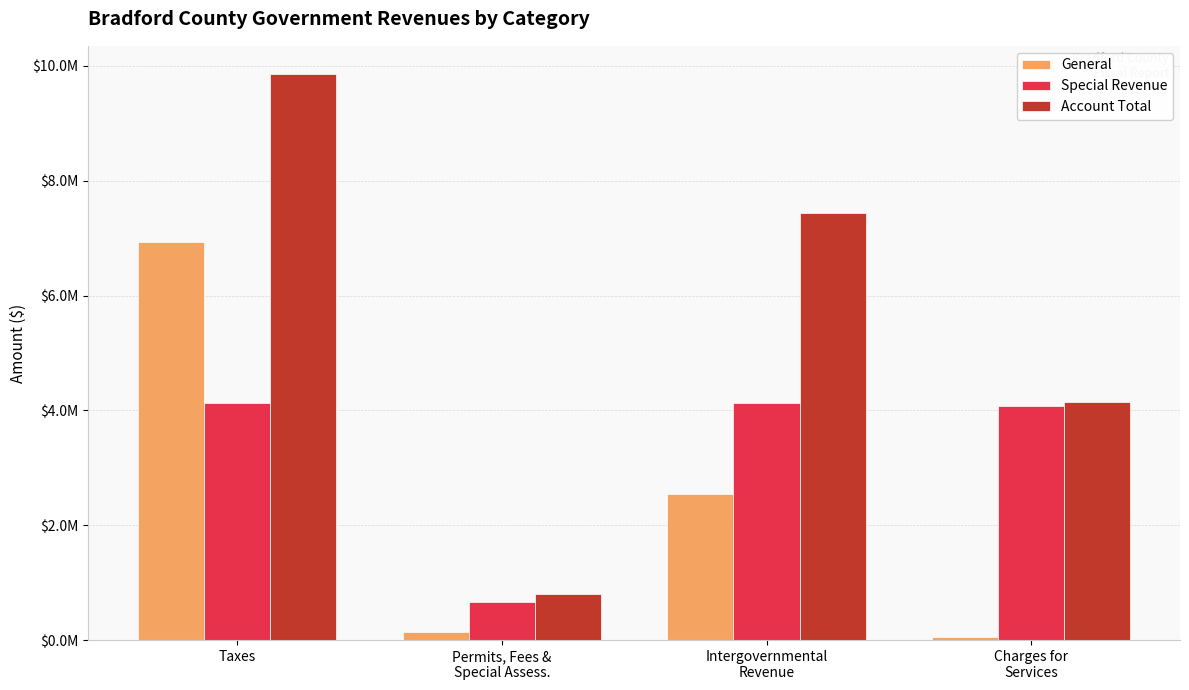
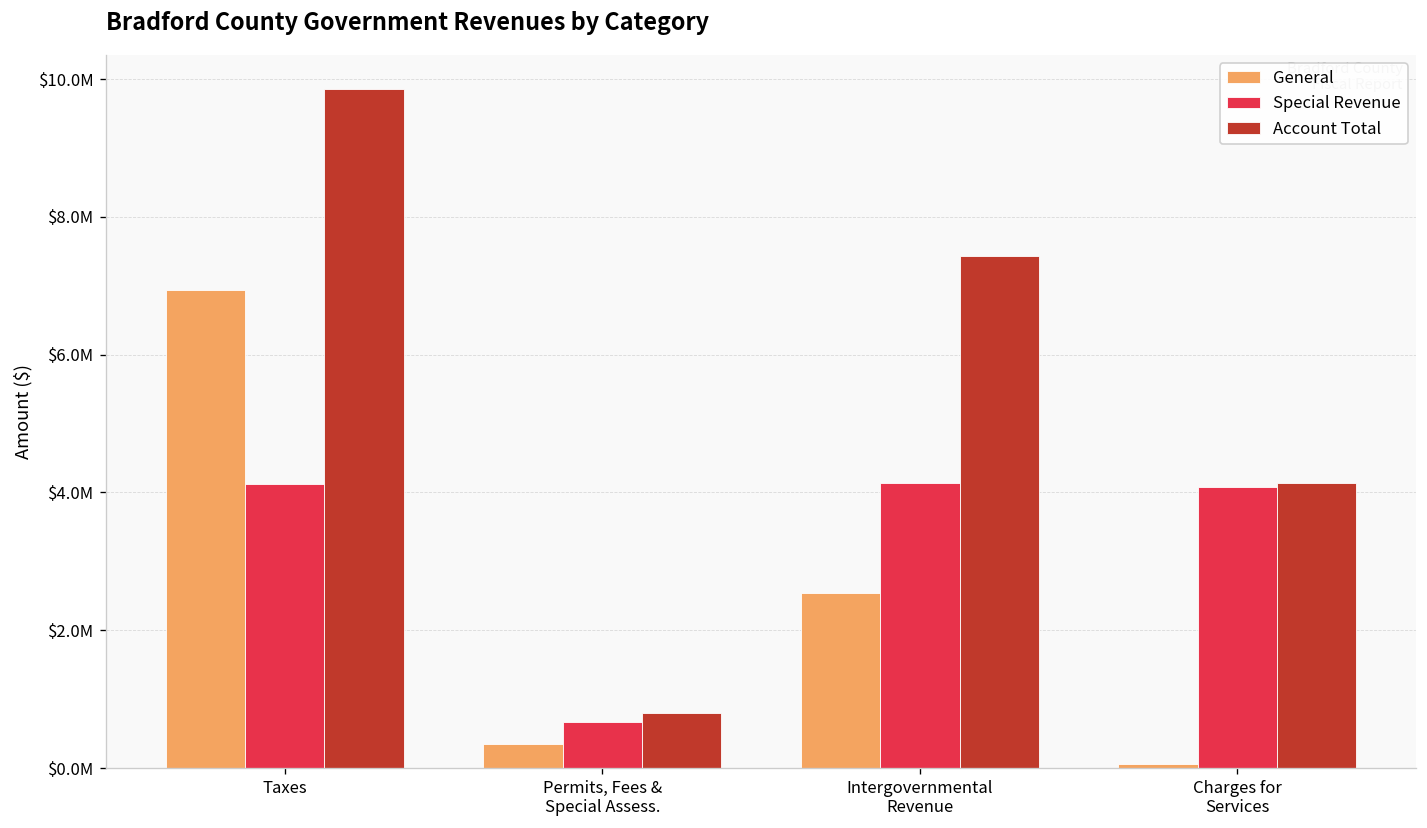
General, Permits, Fees & Special Assess.: $100000 -> $300000
